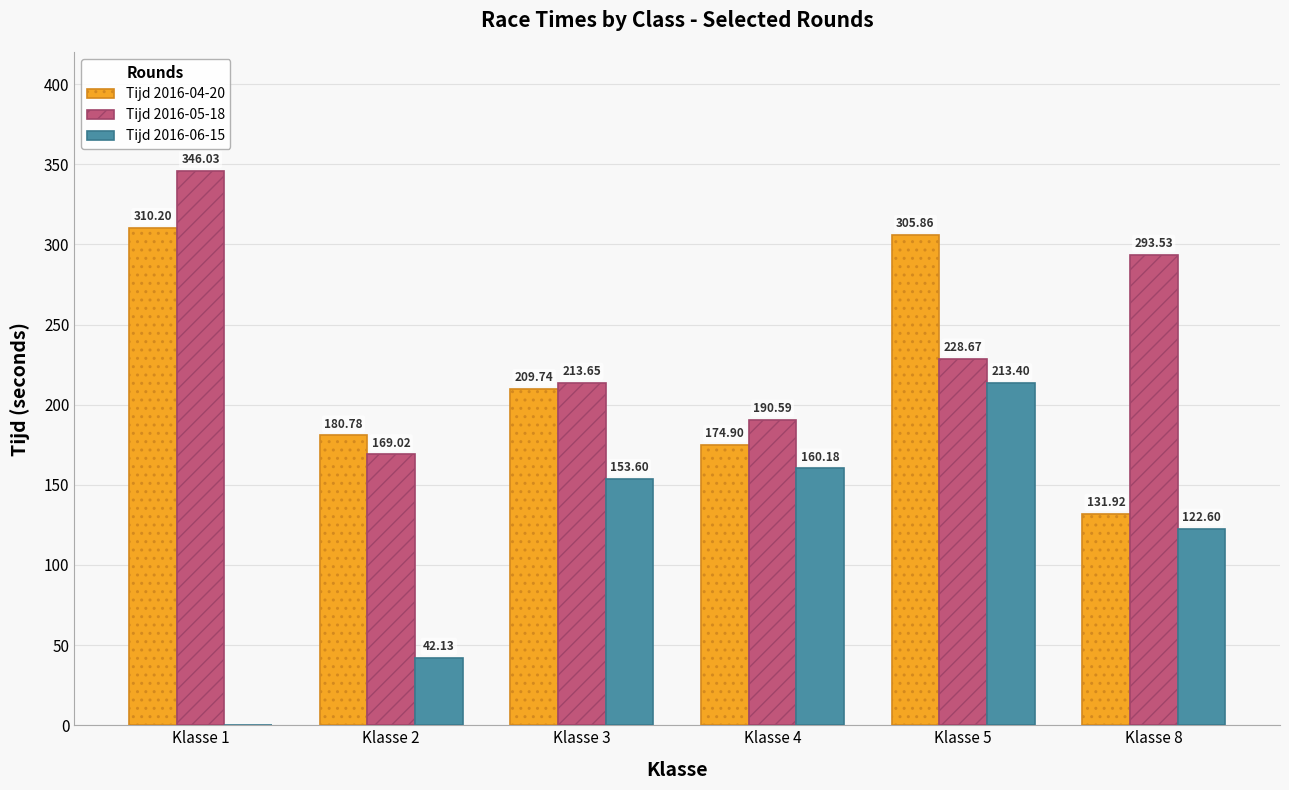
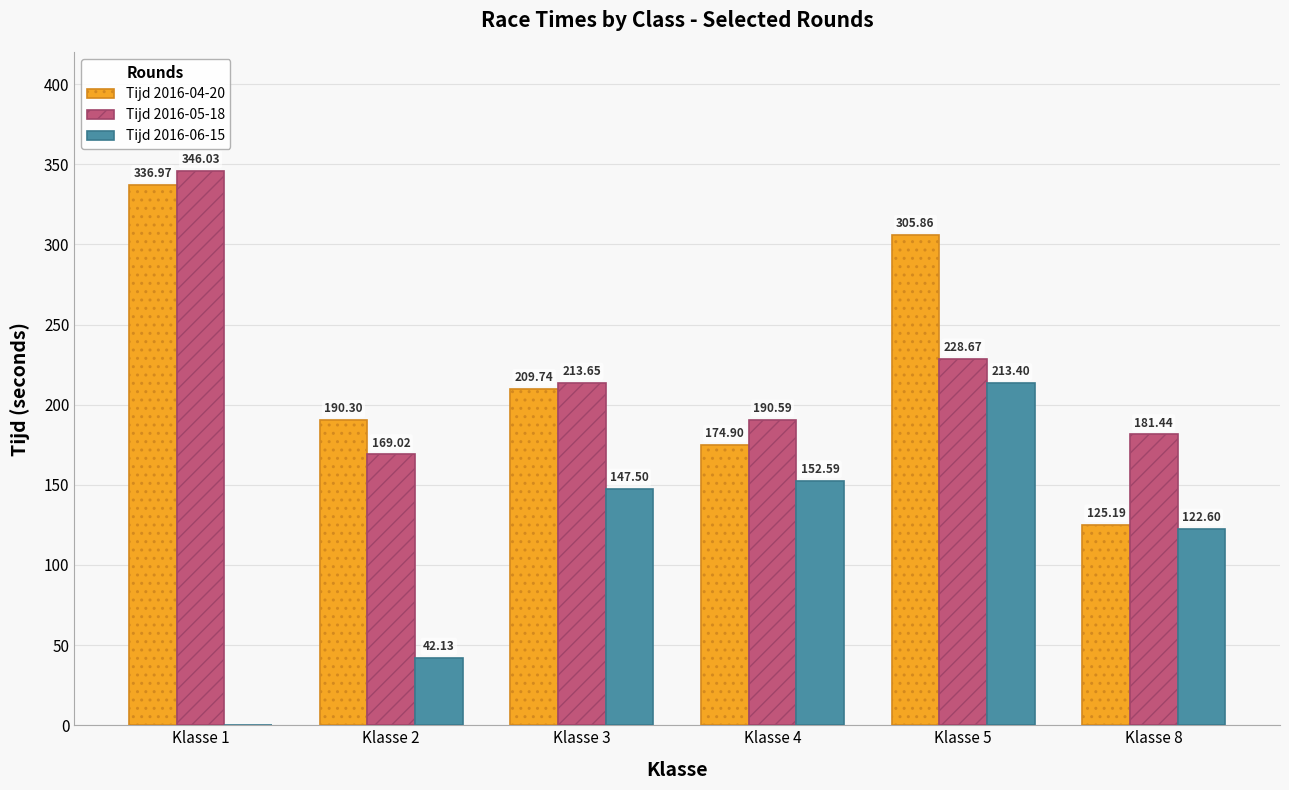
Tijd 2016-04-20, Klasse 1: 310.20 -> 336.97
Tijd 2016-04-20, Klasse 2: 180.78 -> 190.30
Tijd 2016-06-15, Klasse 3: 153.60 -> 147.50
Tijd 2016-06-15, Klasse 4: 160.18 -> 152.59
Tijd 2016-04-20, Klasse 8: 131.92 -> 125.19
Tijd 2016-05-18, Klasse 8: 293.53 -> 181.44
